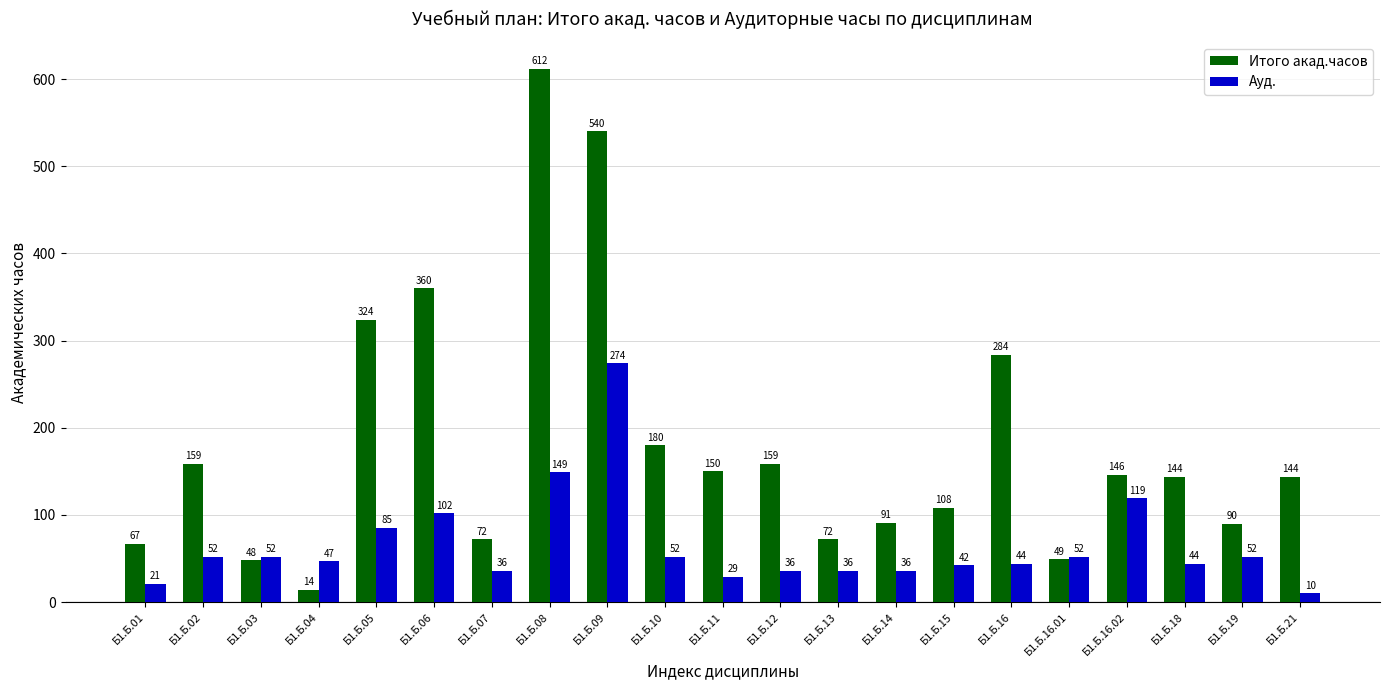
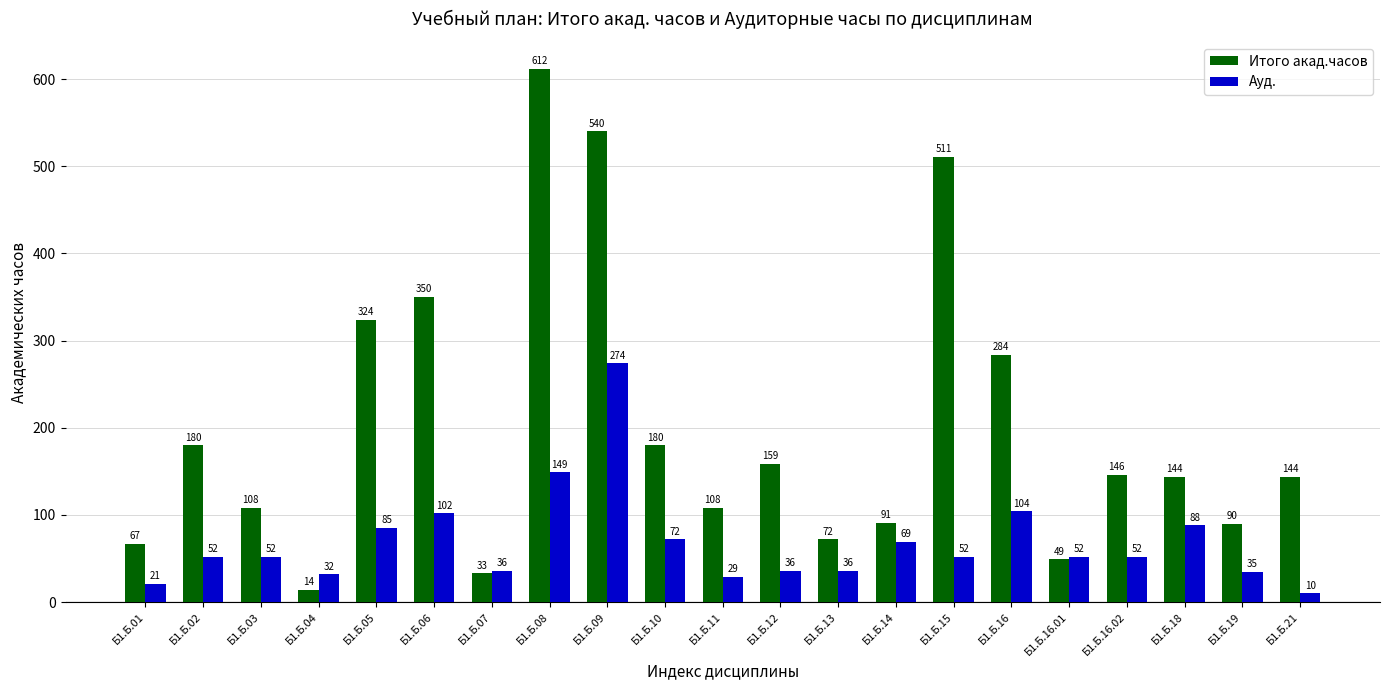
Итого акад.часов, Б1.Б.02: 159 -> 180
Итого акад.часов, Б1.Б.03: 48 -> 108
Ауд., Б1.Б.04: 47 -> 32
Итого акад.часов, Б1.Б.06: 360 -> 350
Итого акад.часов, Б1.Б.07: 72 -> 33
Ауд., Б1.Б.10: 52 -> 72
Итого акад.часов, Б1.Б.11: 150 -> 108
Ауд., Б1.Б.14: 36 -> 69
Итого акад.часов, Б1.Б.15: 108 -> 511
Ауд., Б1.Б.15: 42 -> 52
Ауд., Б1.Б.16: 44 -> 104
Ауд., Б1.Б.16.02: 119 -> 52
Ауд., Б1.Б.18: 44 -> 88
Ауд., Б1.Б.19: 52 -> 35
